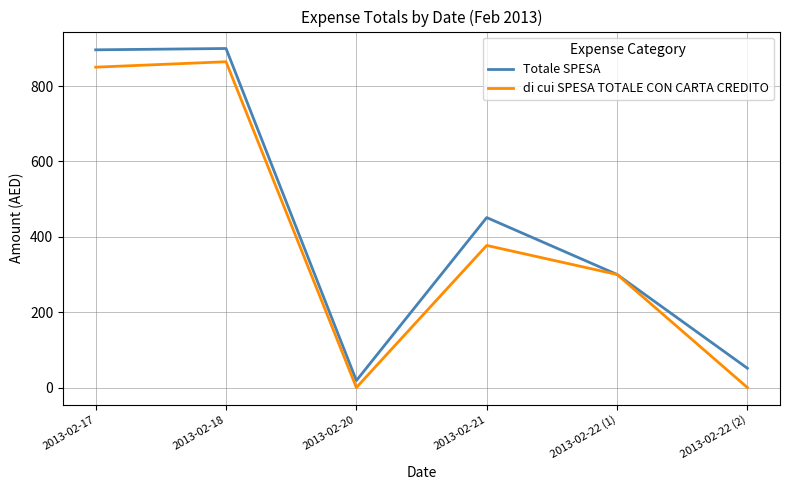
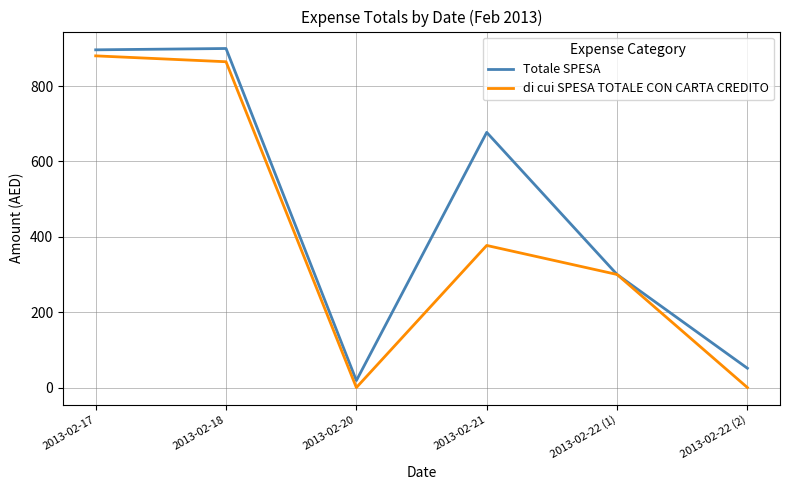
di cui SPESA TOTALE CON CARTA CREDITO, 2013-02-17: 850 -> 880
Totale SPESA, 2013-02-21: 450 -> 680
